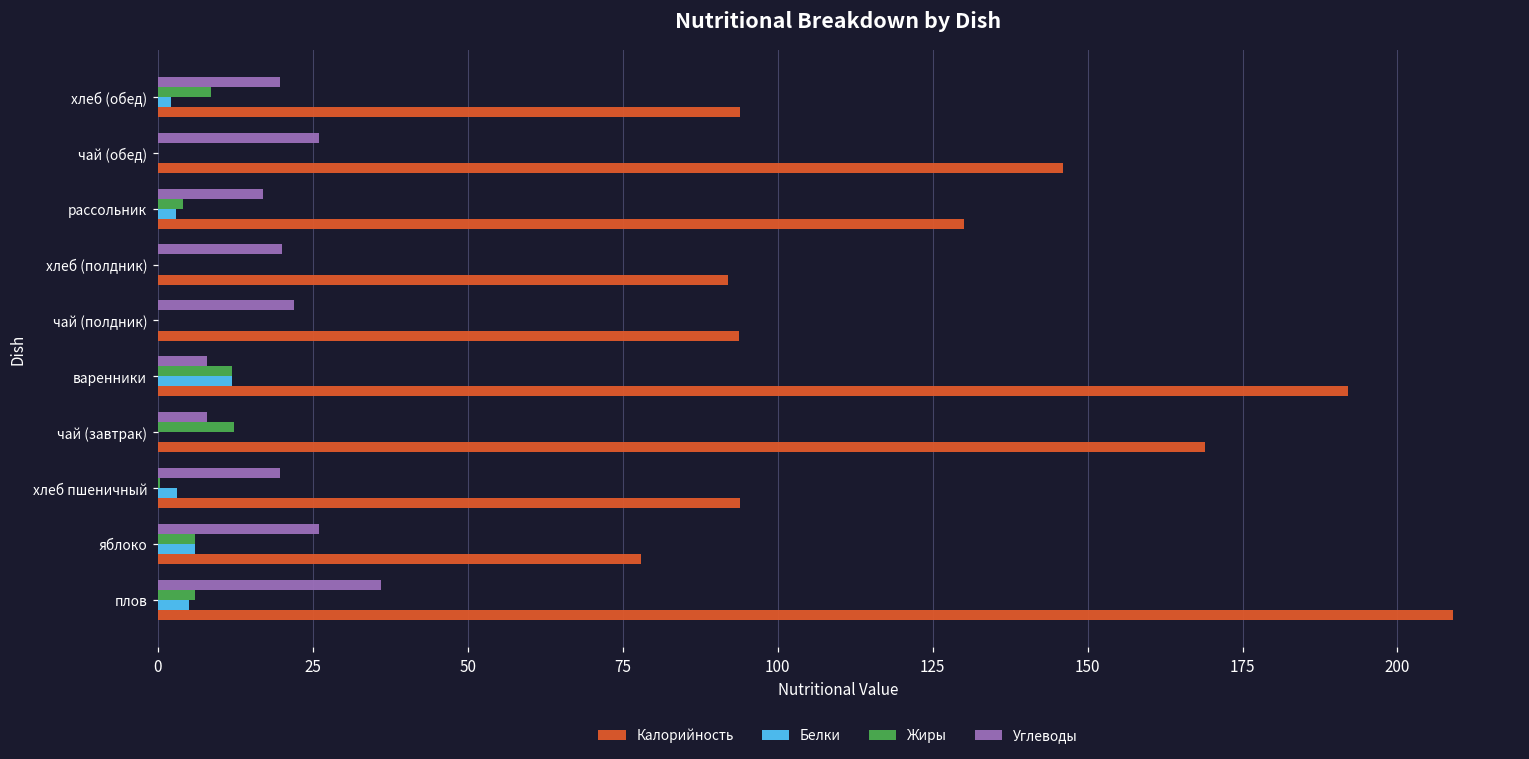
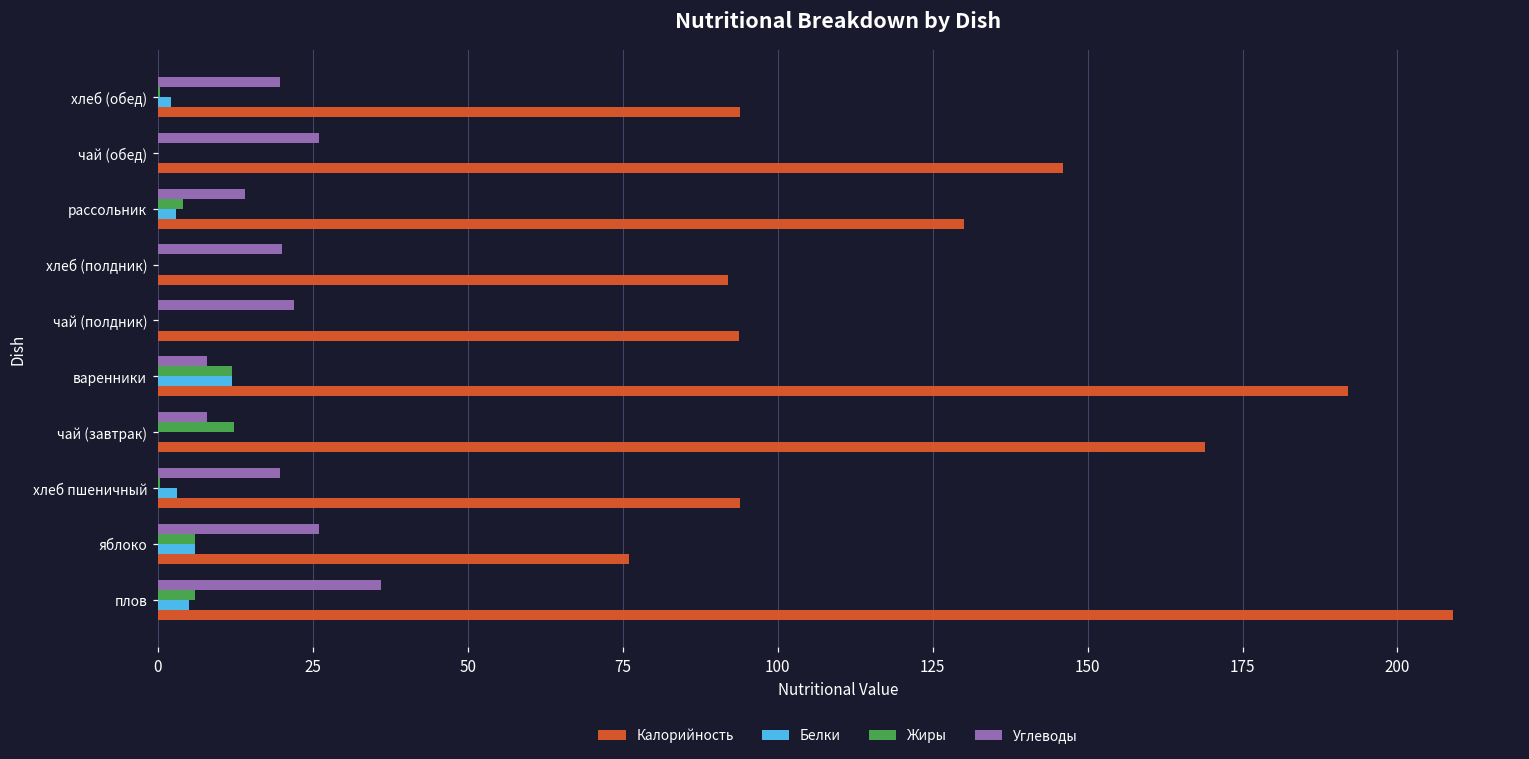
Жиры, хлеб (обед): 9 -> 0
Углеводы, рассольник: 17 -> 14
Калорийность, яблоко: 78 -> 76
